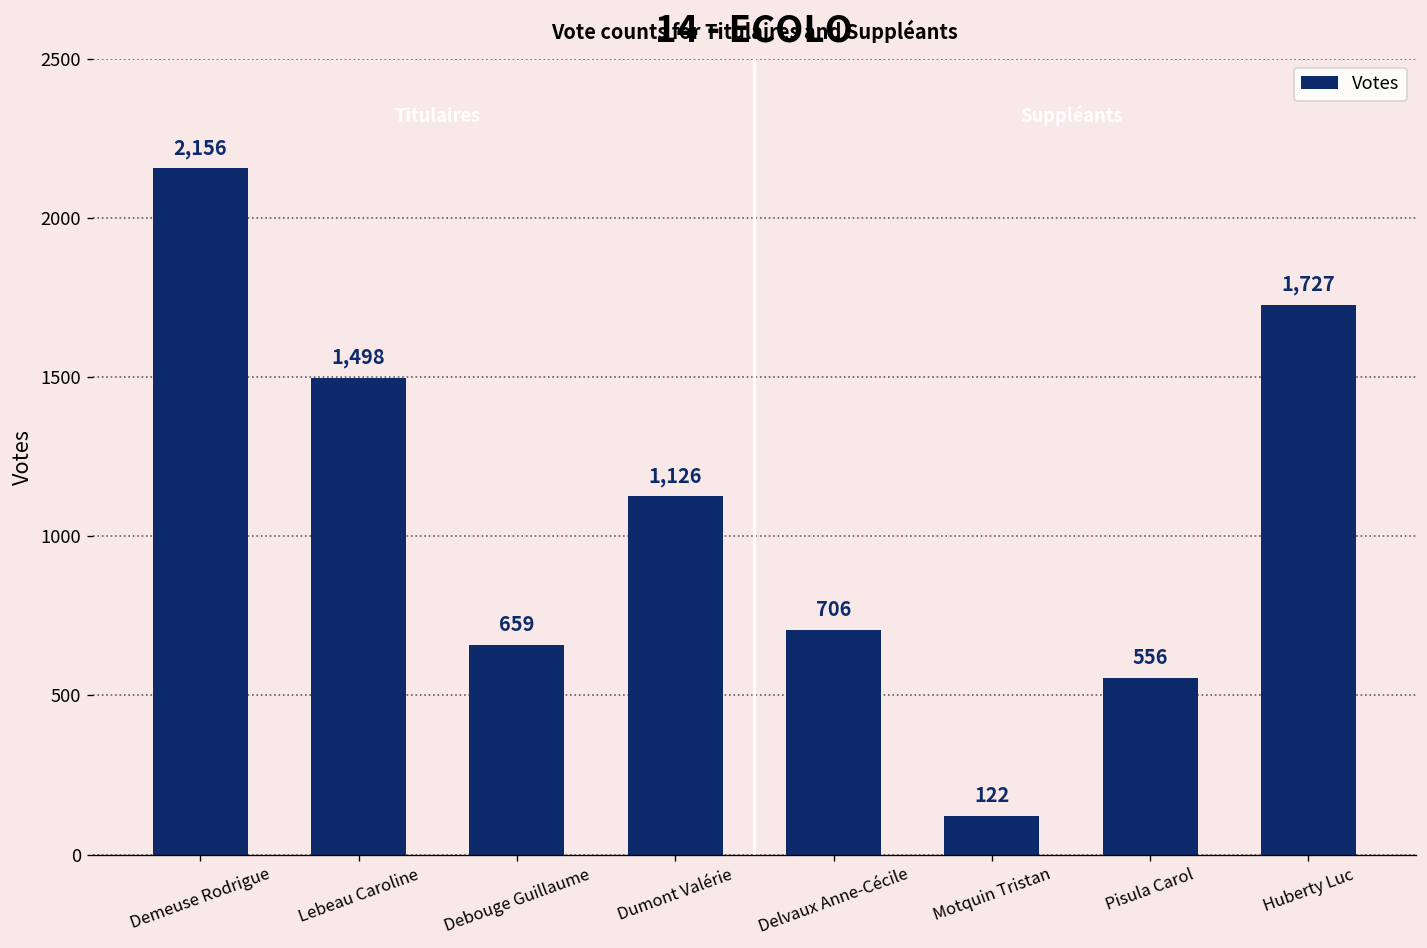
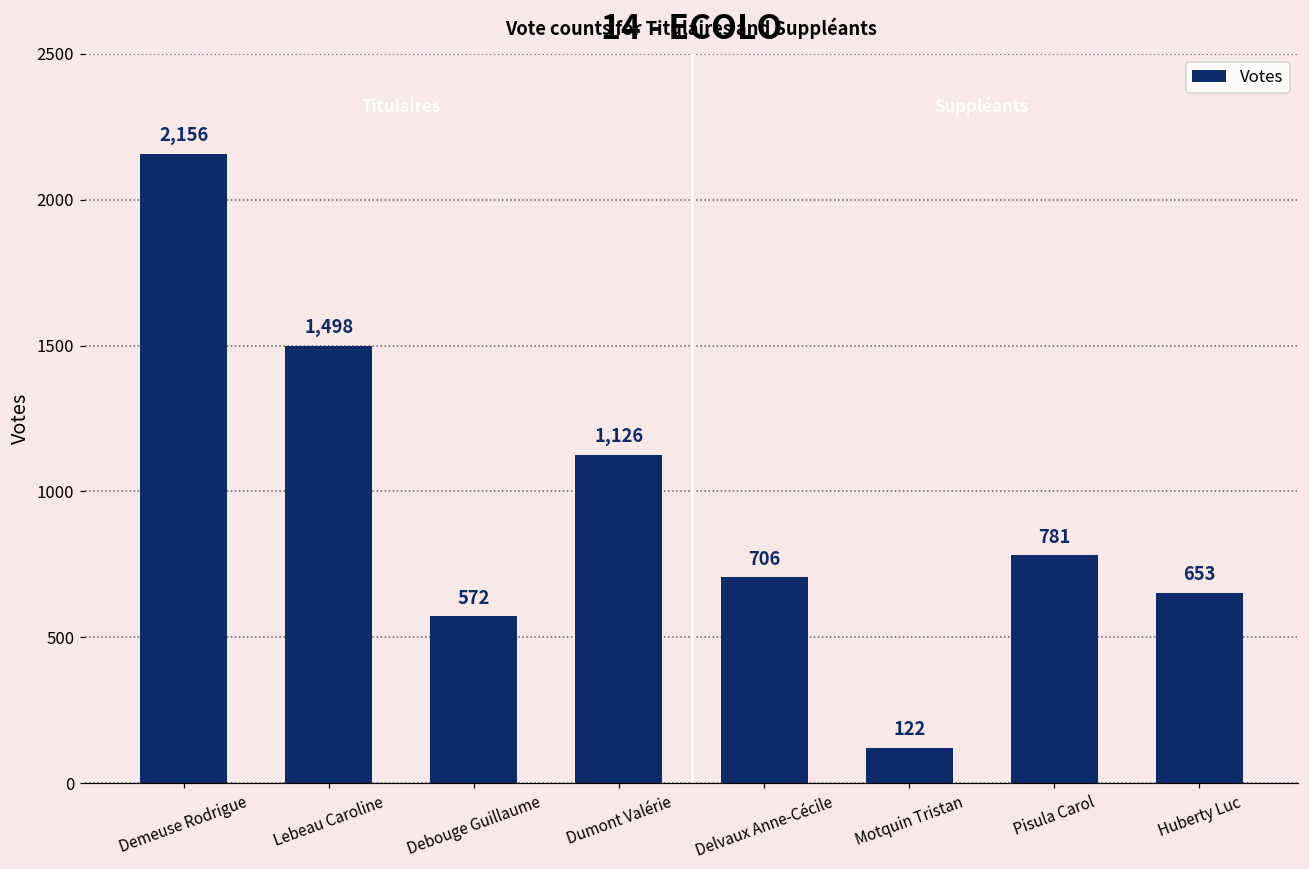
Debouge Guillaume: 659 -> 572
Pisula Carol: 556 -> 781
Huberty Luc: 1,727 -> 653
